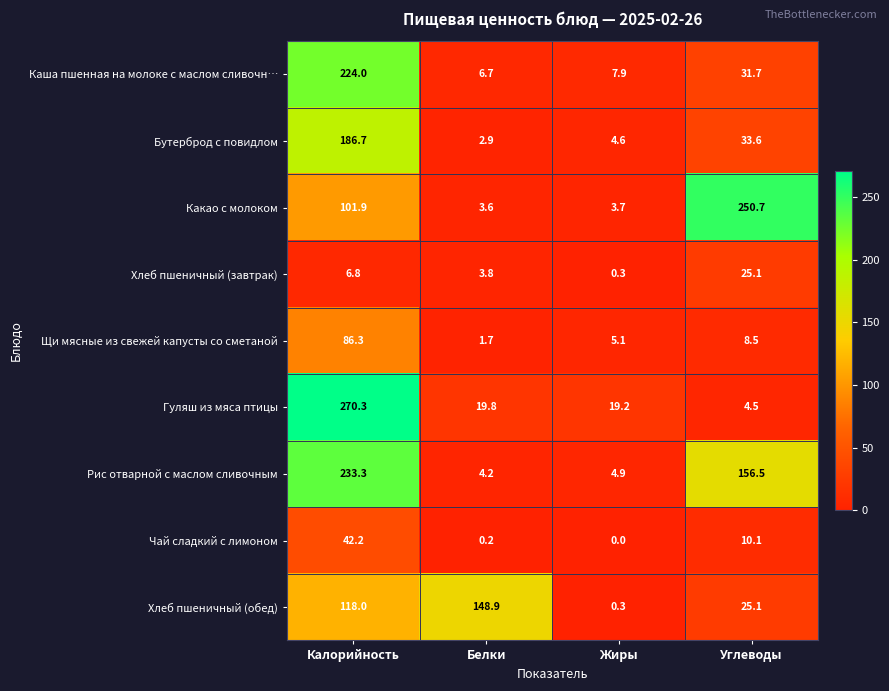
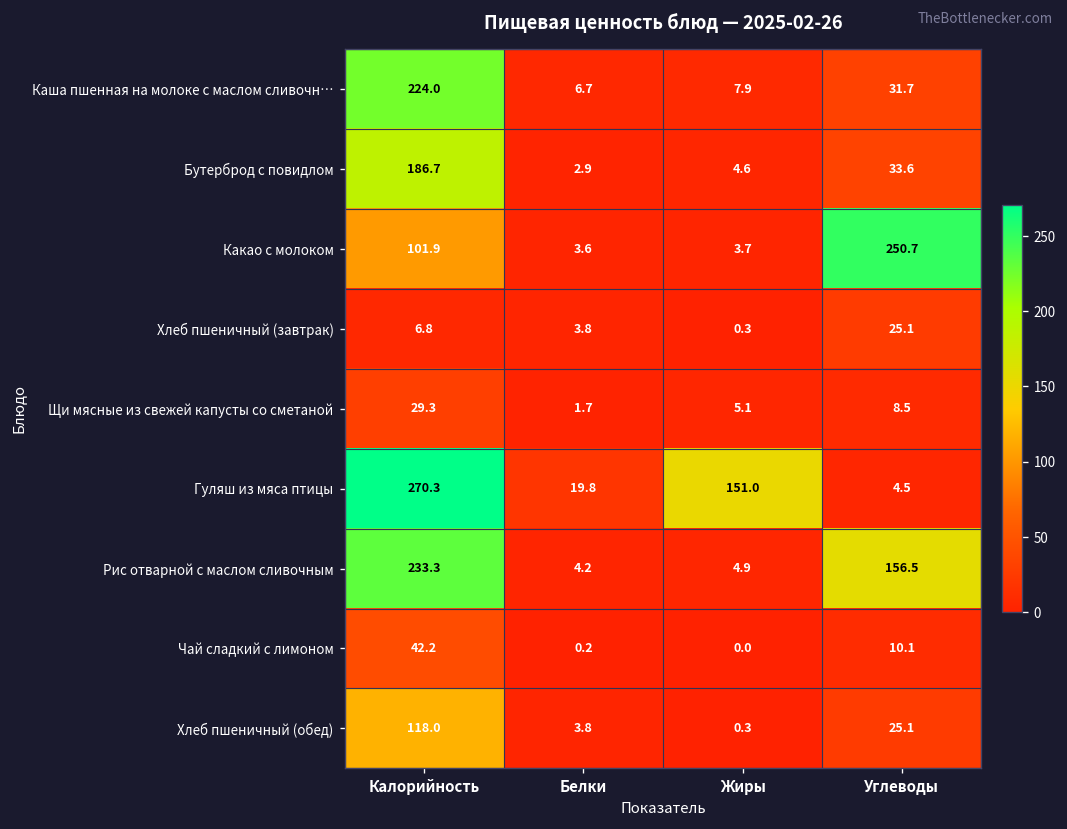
Щи мясные из свежей капусты со сметаной, Калорийность: 86.3 -> 29.3
Гуляш из мяса птицы, Жиры: 19.2 -> 151.0
Хлеб пшеничный (обед), Белки: 148.9 -> 3.8
